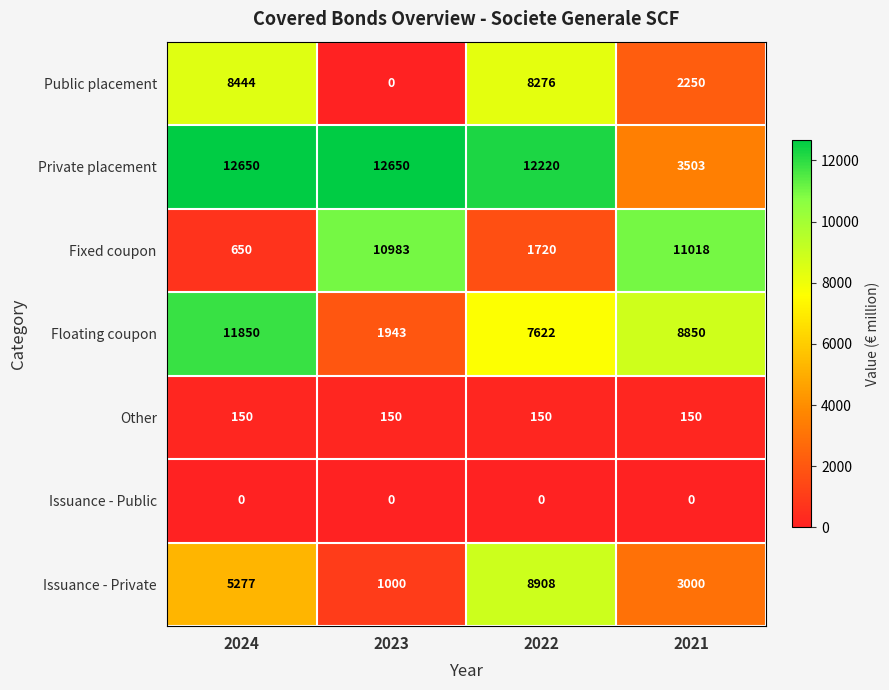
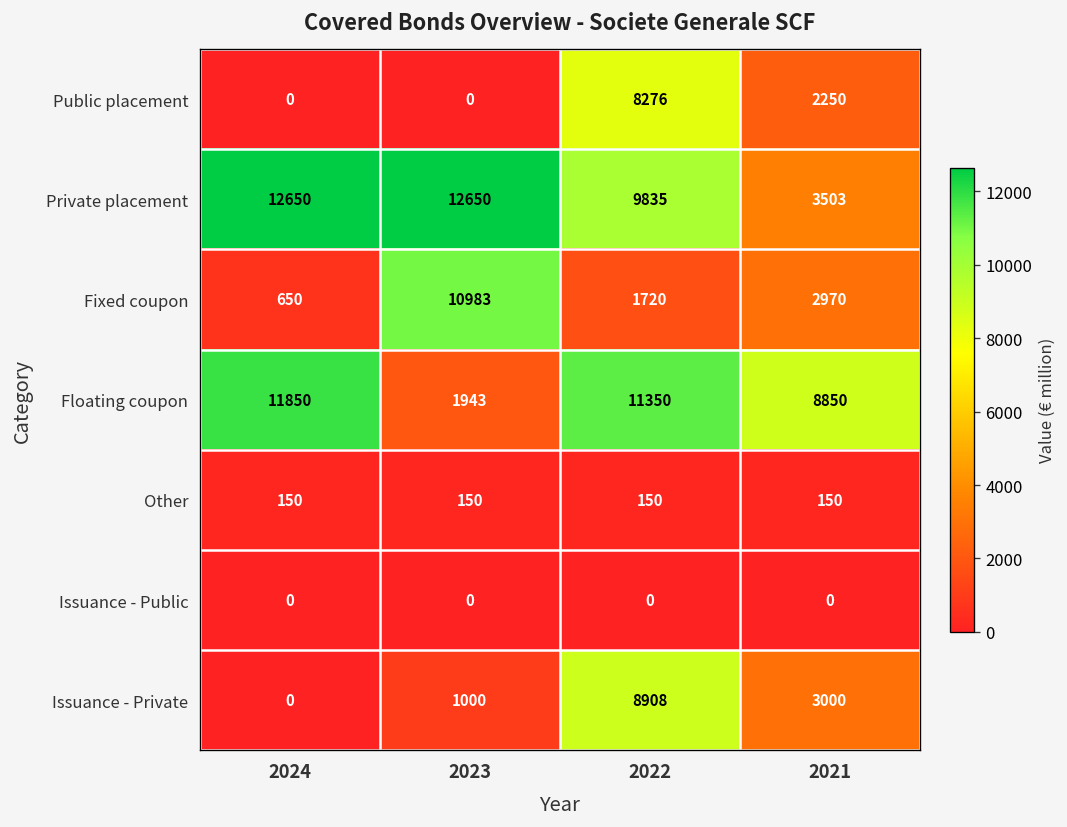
Public placement, 2024: 8444 -> 0
Private placement, 2022: 12220 -> 9835
Fixed coupon, 2021: 11018 -> 2970
Floating coupon, 2022: 7622 -> 11350
Issuance - Private, 2024: 5277 -> 0
